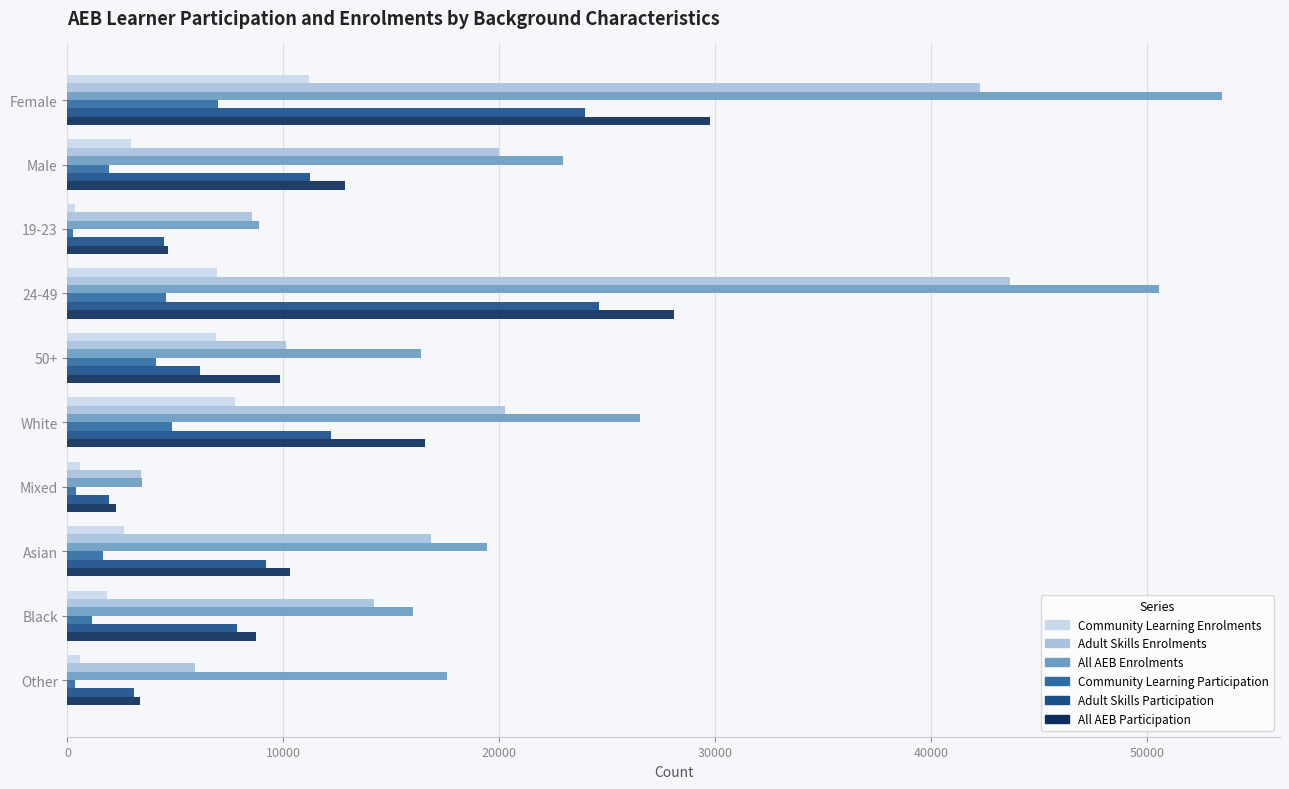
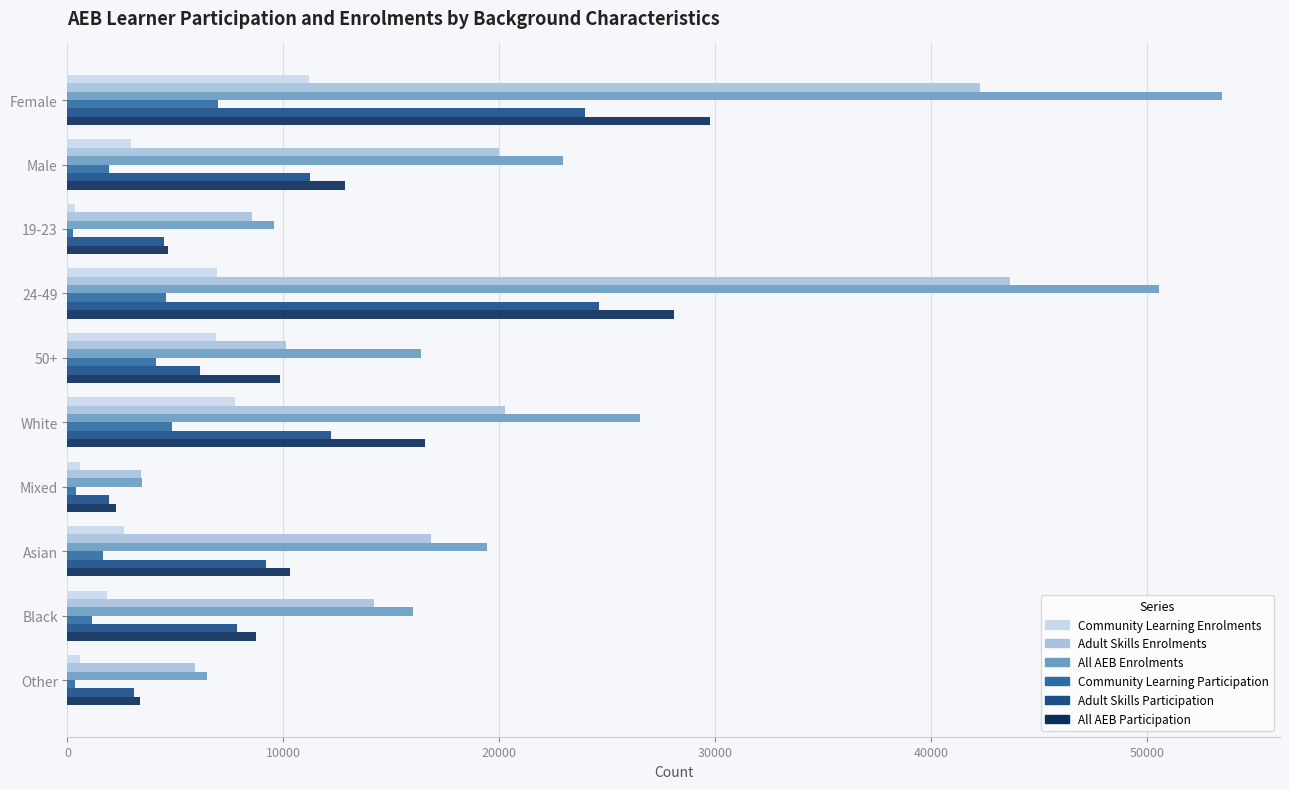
All AEB Enrolments, 19-23: 8900 -> 9600
All AEB Enrolments, Other: 17600 -> 6500
